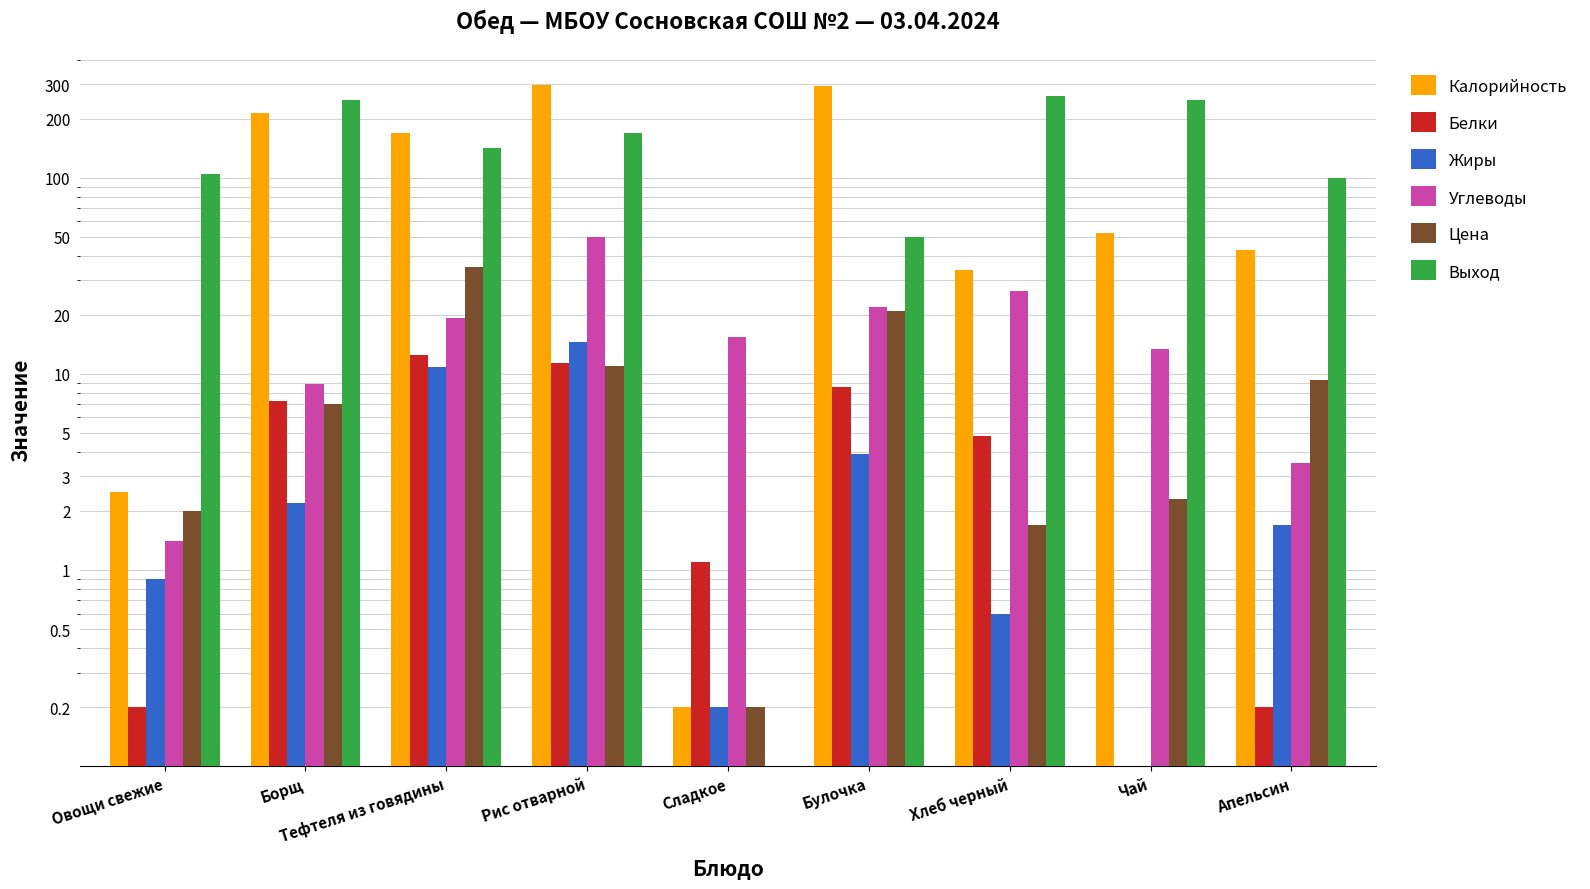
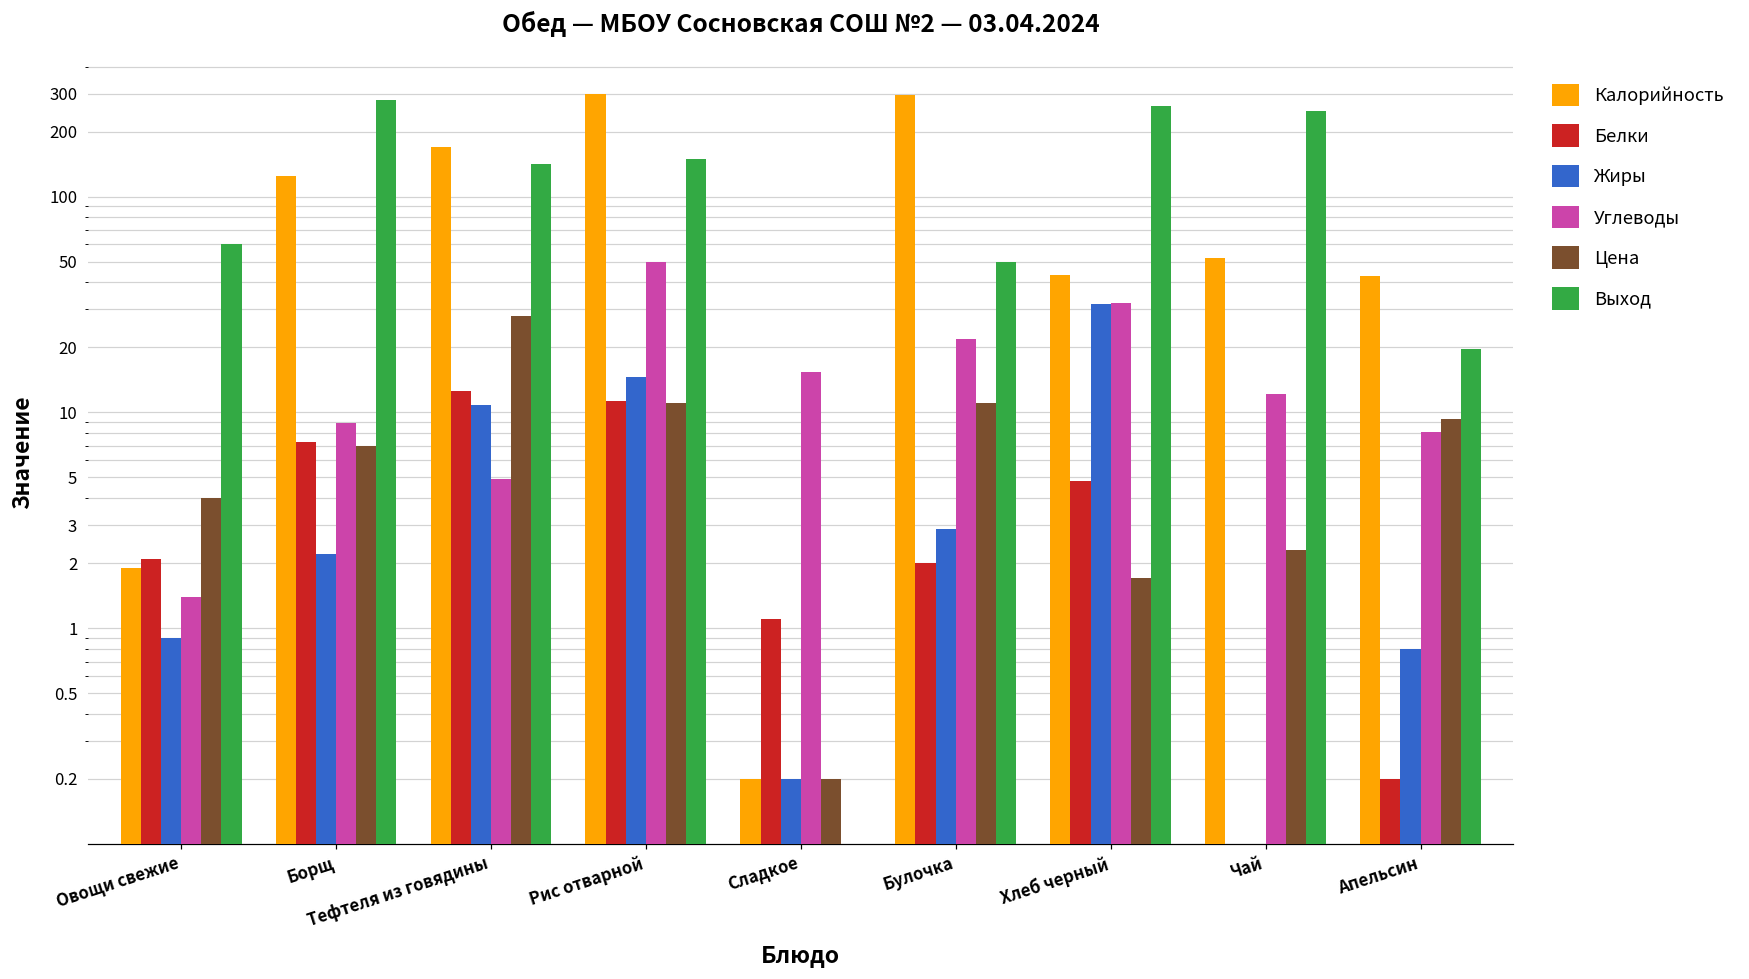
Калорийность, Овощи свежие: 2.5 -> 1.9
Белки, Овощи свежие: 0.2 -> 2.1
Цена, Овощи свежие: 2 -> 4
Выход, Овощи свежие: 100 -> 60
Калорийность, Борщ: 210 -> 120
Выход, Борщ: 250 -> 280
Углеводы, Тефтеля из говядины: 19 -> 4.9
Цена, Тефтеля из говядины: 35 -> 28
Выход, Рис отварной: 170 -> 150
Белки, Булочка: 9 -> 2.0
Жиры, Булочка: 3.9 -> 2.9
Цена, Булочка: 21 -> 11
Калорийность, Хлеб черный: 34 -> 44
Жиры, Хлеб черный: 0.6 -> 32
Углеводы, Хлеб черный: 27 -> 32
Углеводы, Чай: 13 -> 12
Жиры, Апельсин: 1.7 -> 0.8
Углеводы, Апельсин: 3.5 -> 8.1
Выход, Апельсин: 100 -> 20
